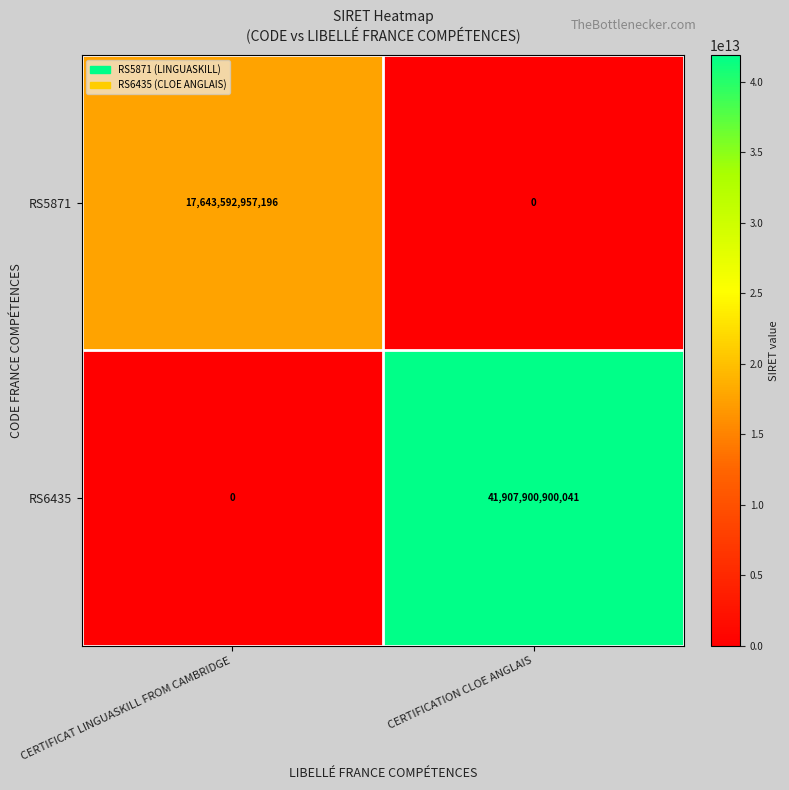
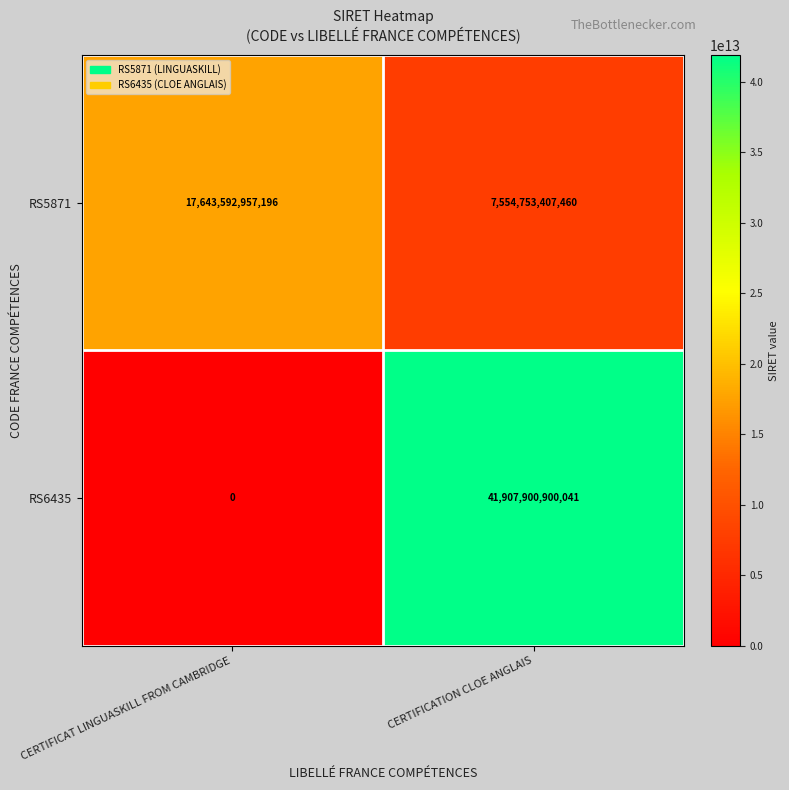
RS5871, CERTIFICATION CLOE ANGLAIS: 0 -> 7,554,753,407,460
